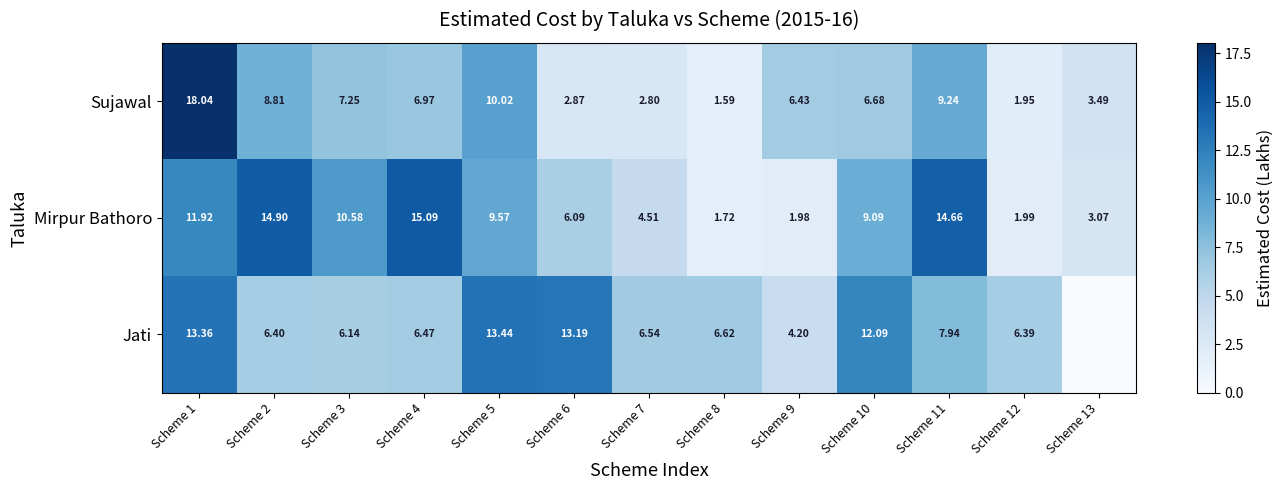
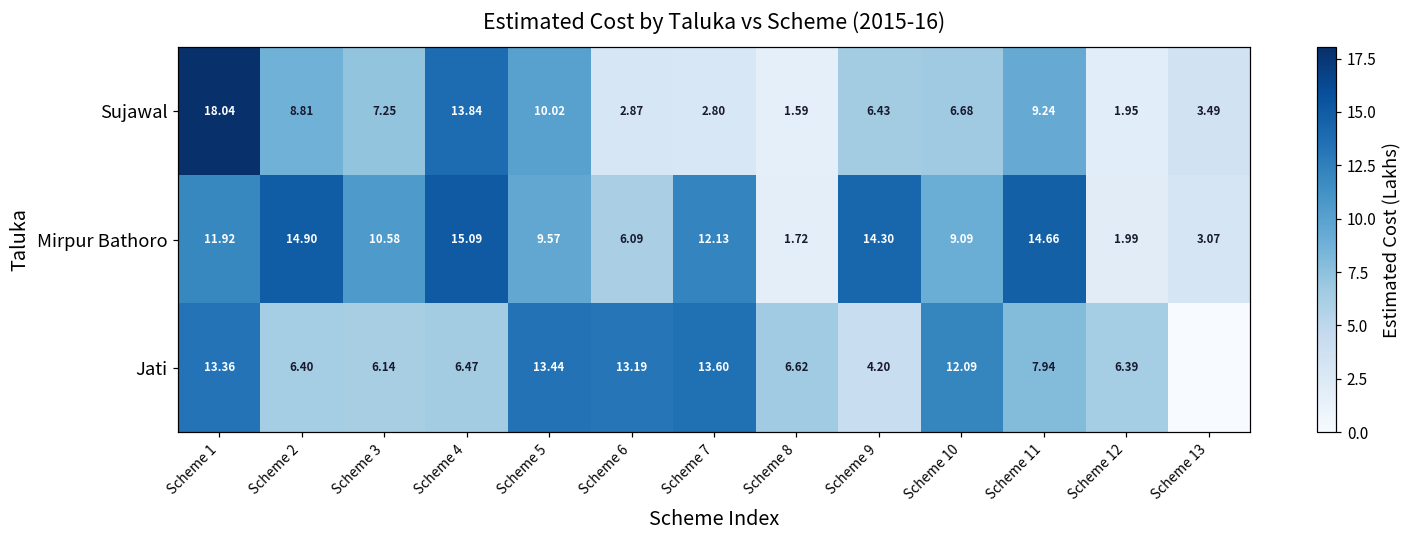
Sujawal, Scheme 4: 6.97 -> 13.84
Mirpur Bathoro, Scheme 7: 4.51 -> 12.13
Mirpur Bathoro, Scheme 9: 1.98 -> 14.30
Jati, Scheme 7: 6.54 -> 13.60
